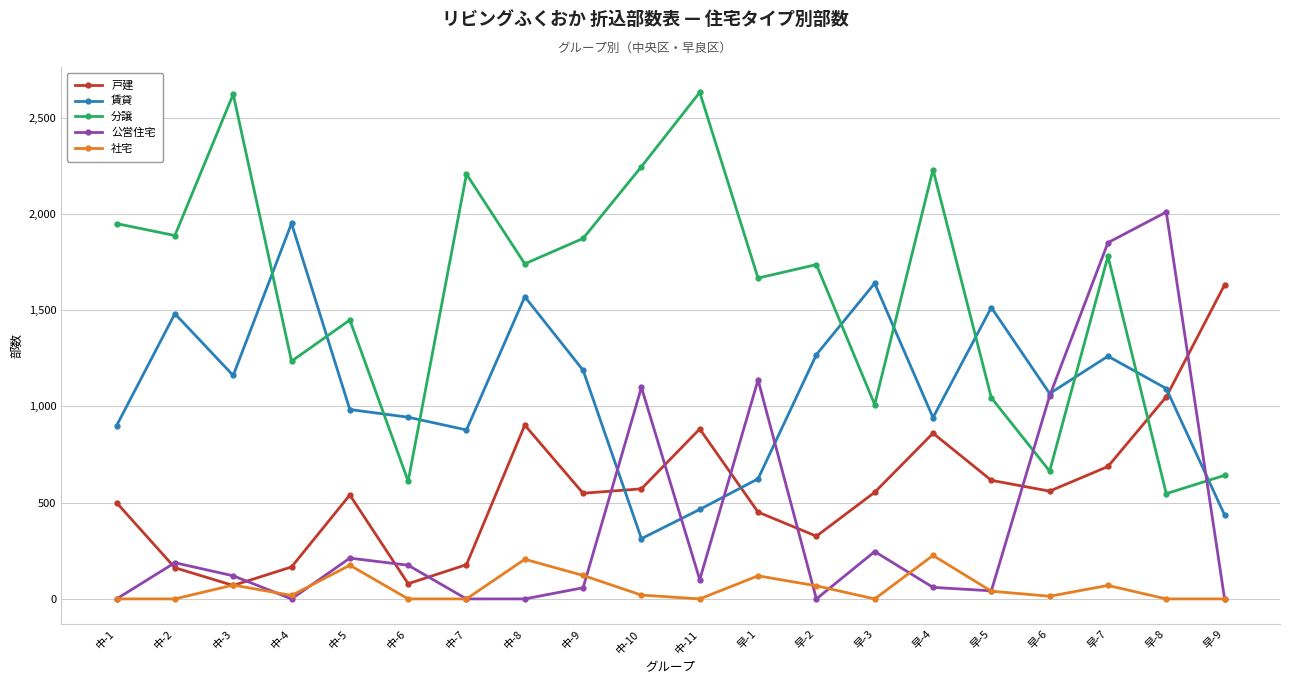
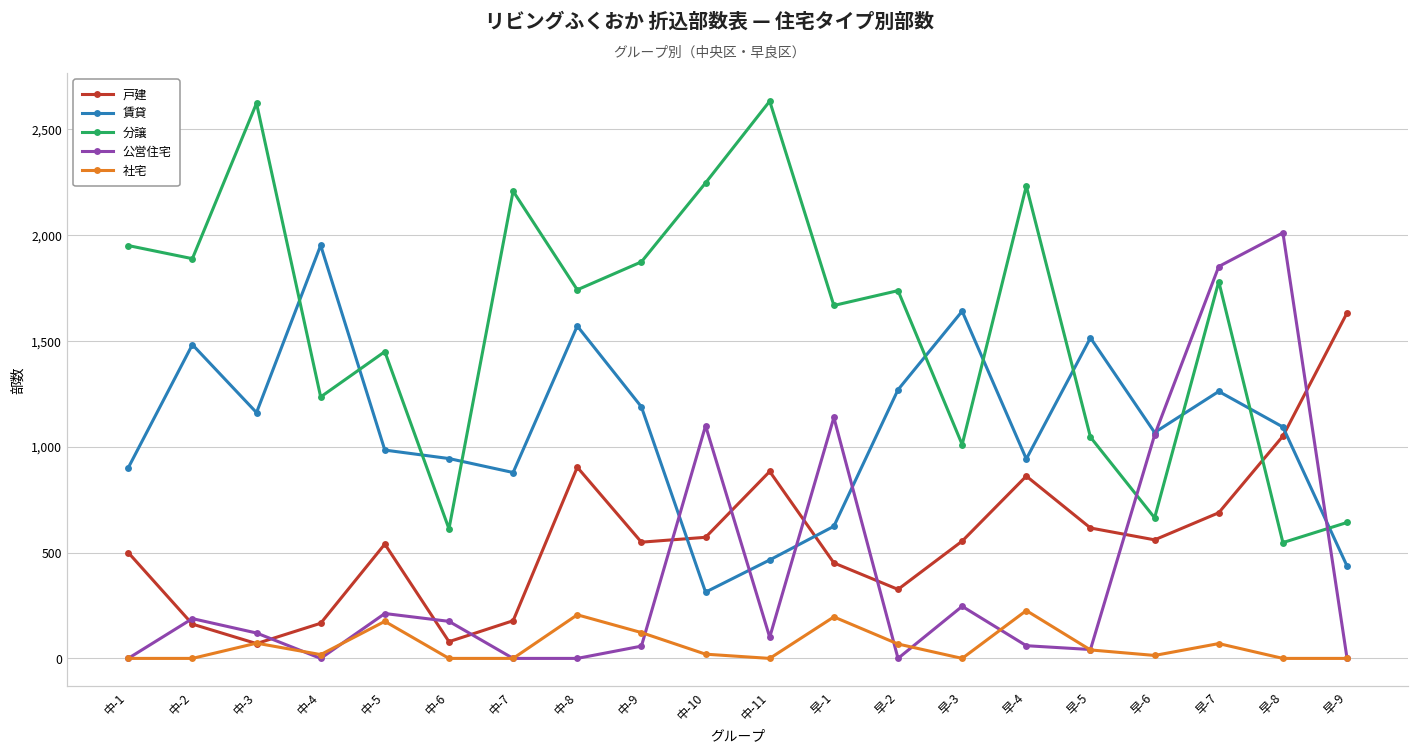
社宅, 早-1: 120 -> 200
